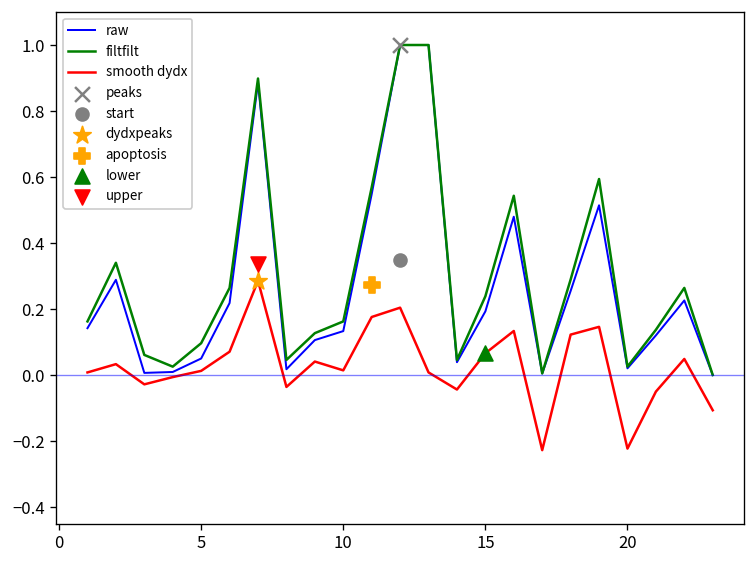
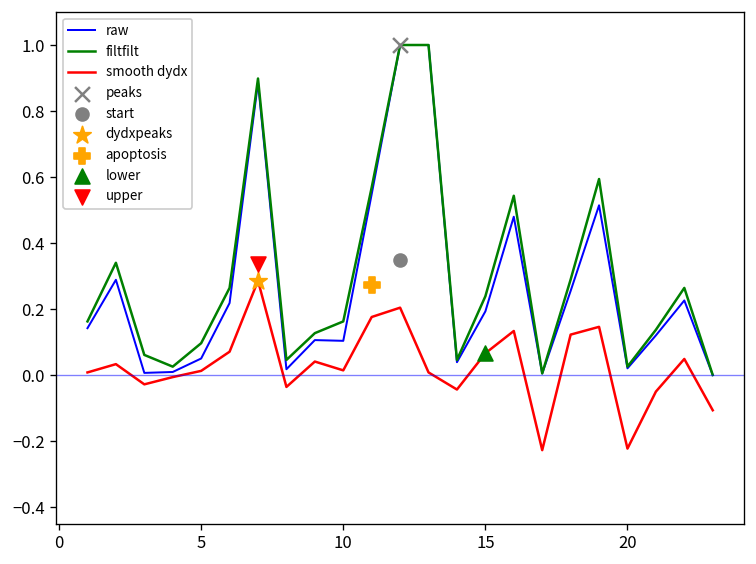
raw, 10: 0.13 -> 0.10
